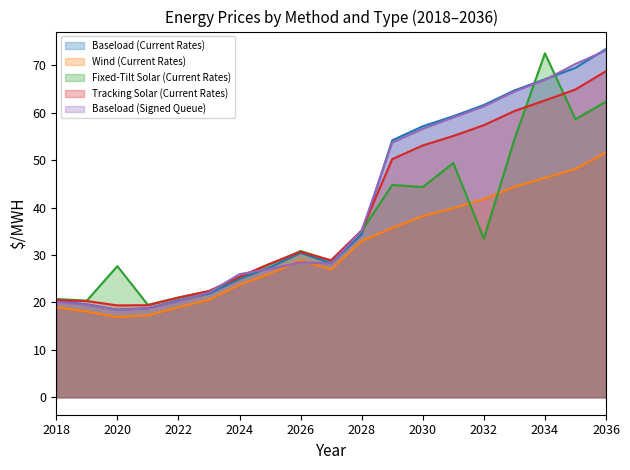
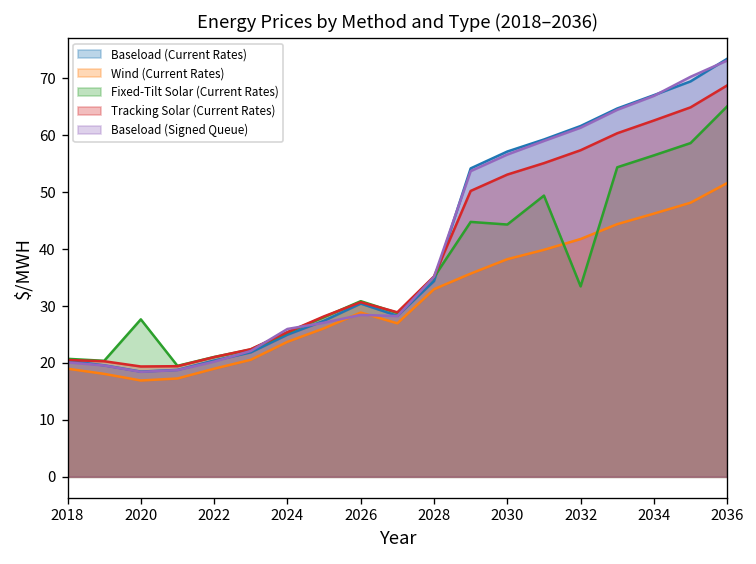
Fixed-Tilt Solar (Current Rates), 2034: 73 -> 56
Fixed-Tilt Solar (Current Rates), 2036: 62 -> 65
